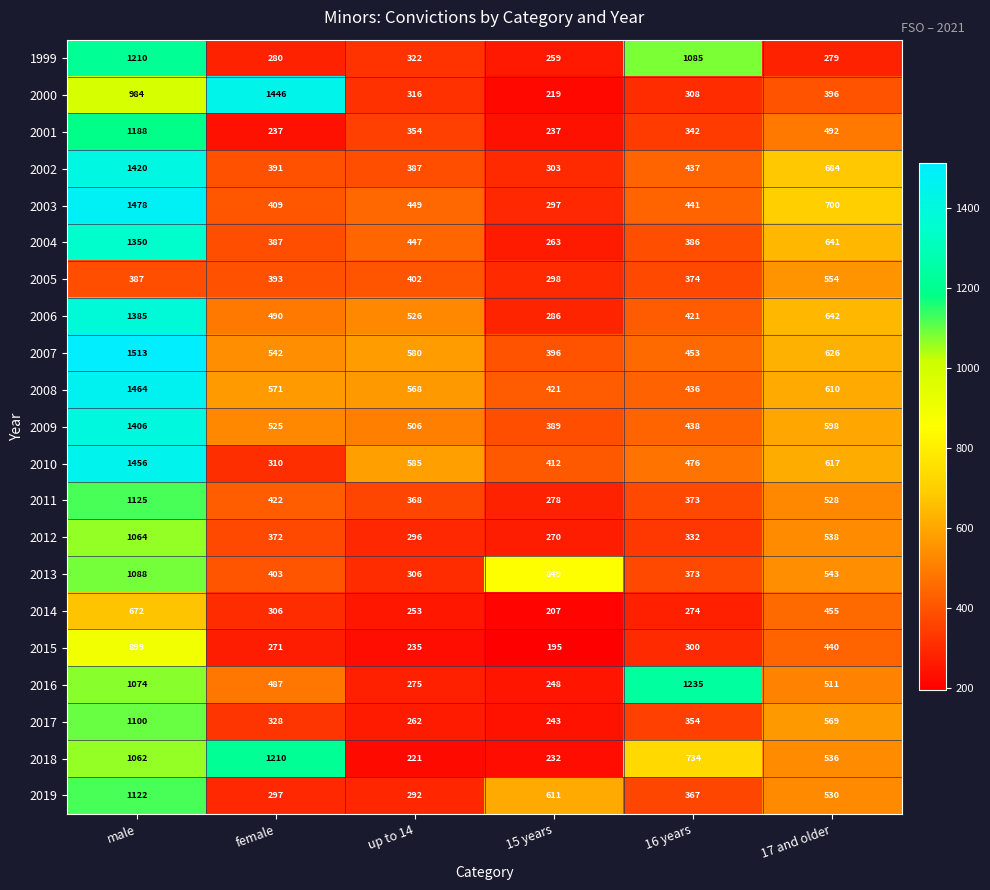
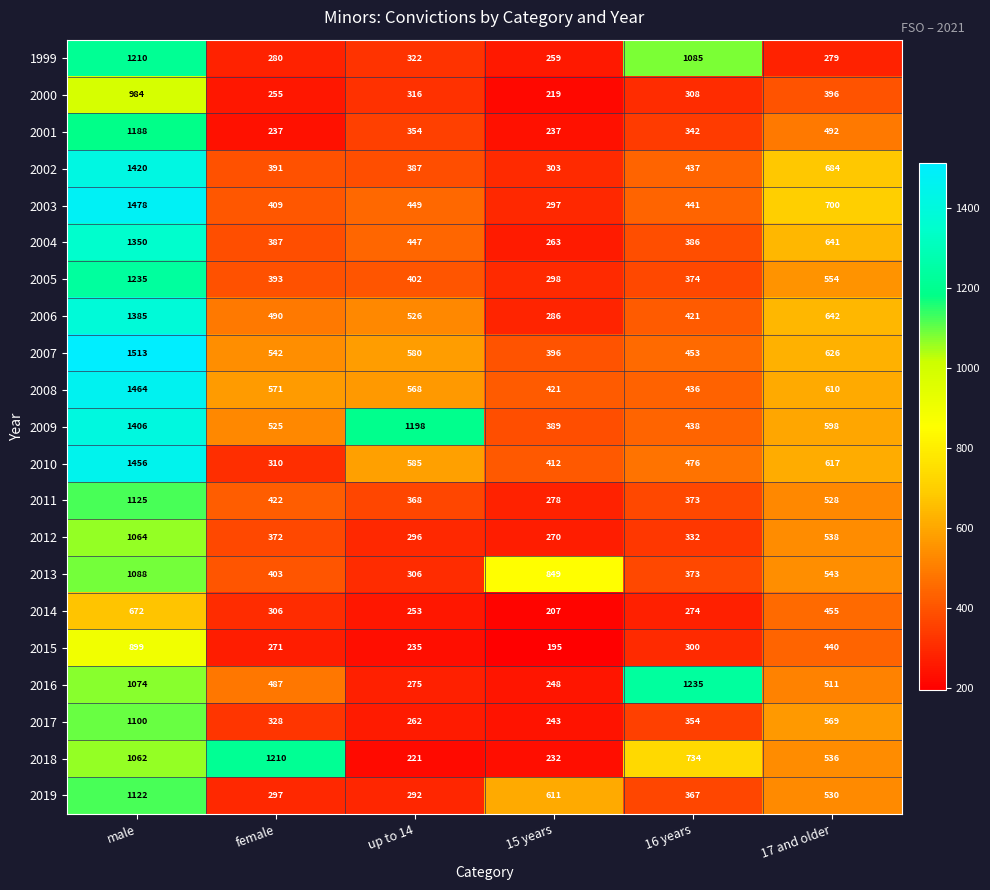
2000, female: 1446 -> 255
2005, male: 387 -> 1235
2009, up to 14: 506 -> 1198
